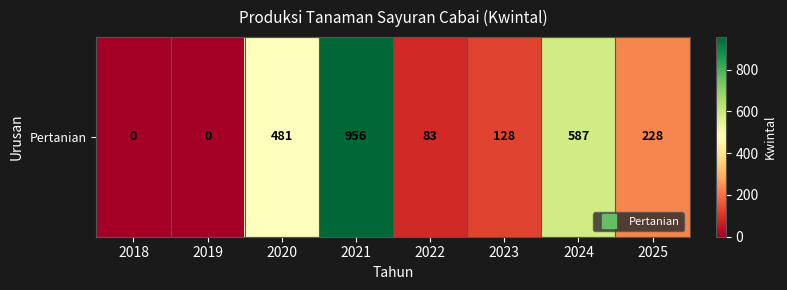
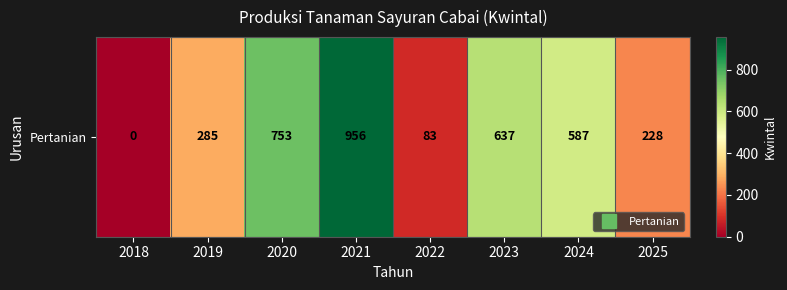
Pertanian, 2019: 0 -> 285
Pertanian, 2020: 481 -> 753
Pertanian, 2023: 128 -> 637
